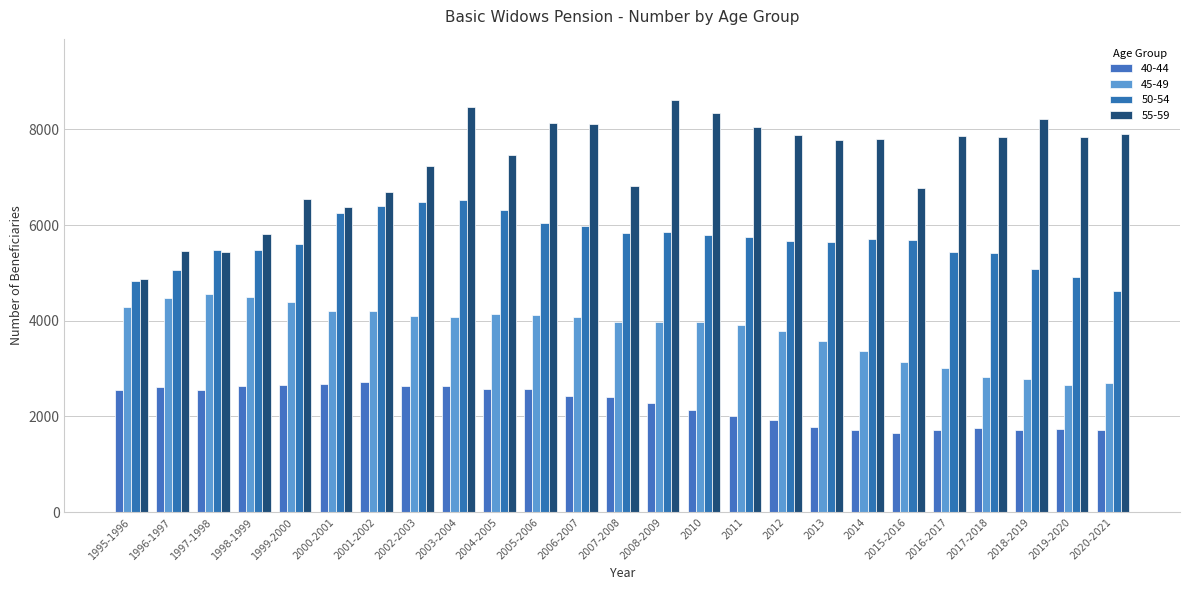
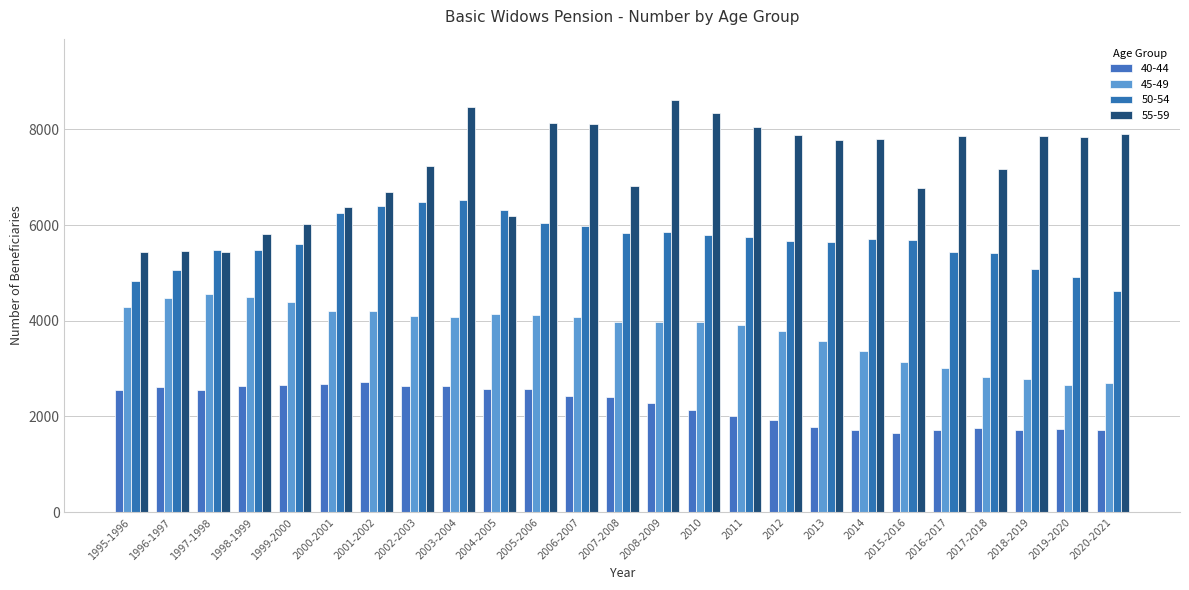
55-59, 1995-1996: 4900 -> 5400
55-59, 1999-2000: 6500 -> 6000
55-59, 2004-2005: 7500 -> 6200
55-59, 2017-2018: 7800 -> 7200
55-59, 2018-2019: 8200 -> 7900
